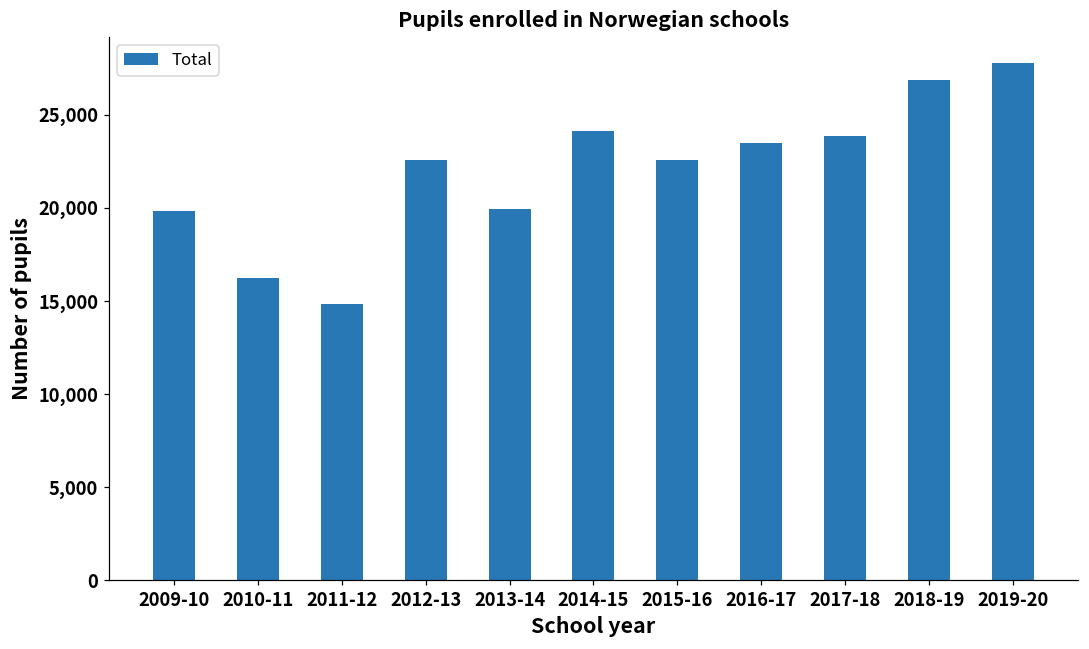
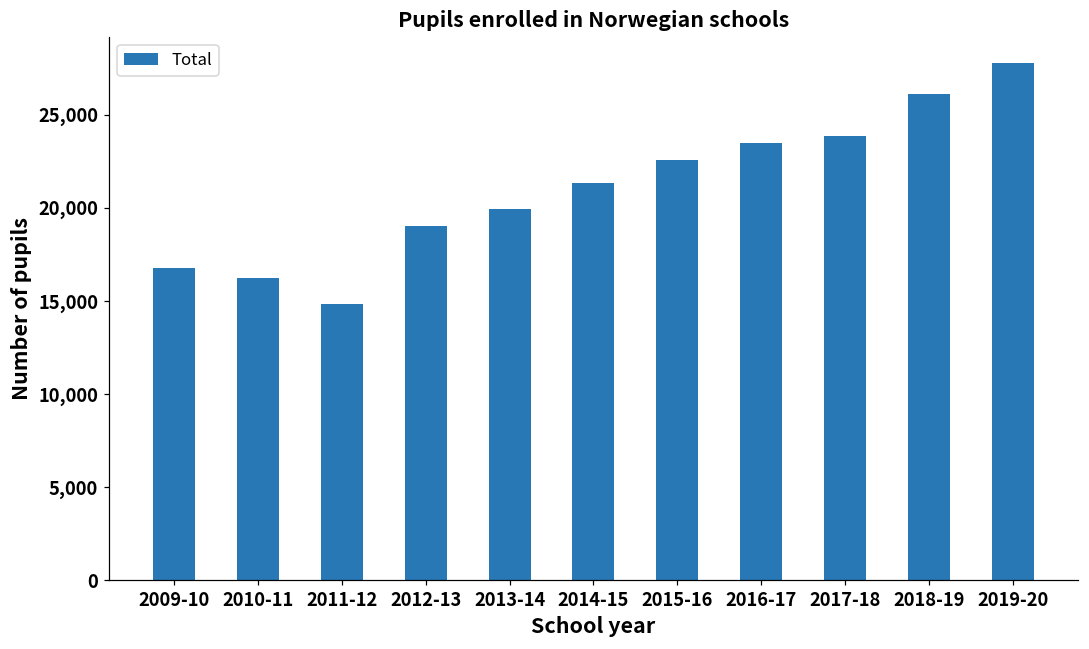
2009-10: 19,800 -> 16,800
2012-13: 22,500 -> 19,000
2014-15: 24,100 -> 21,300
2018-19: 26,800 -> 26,100
